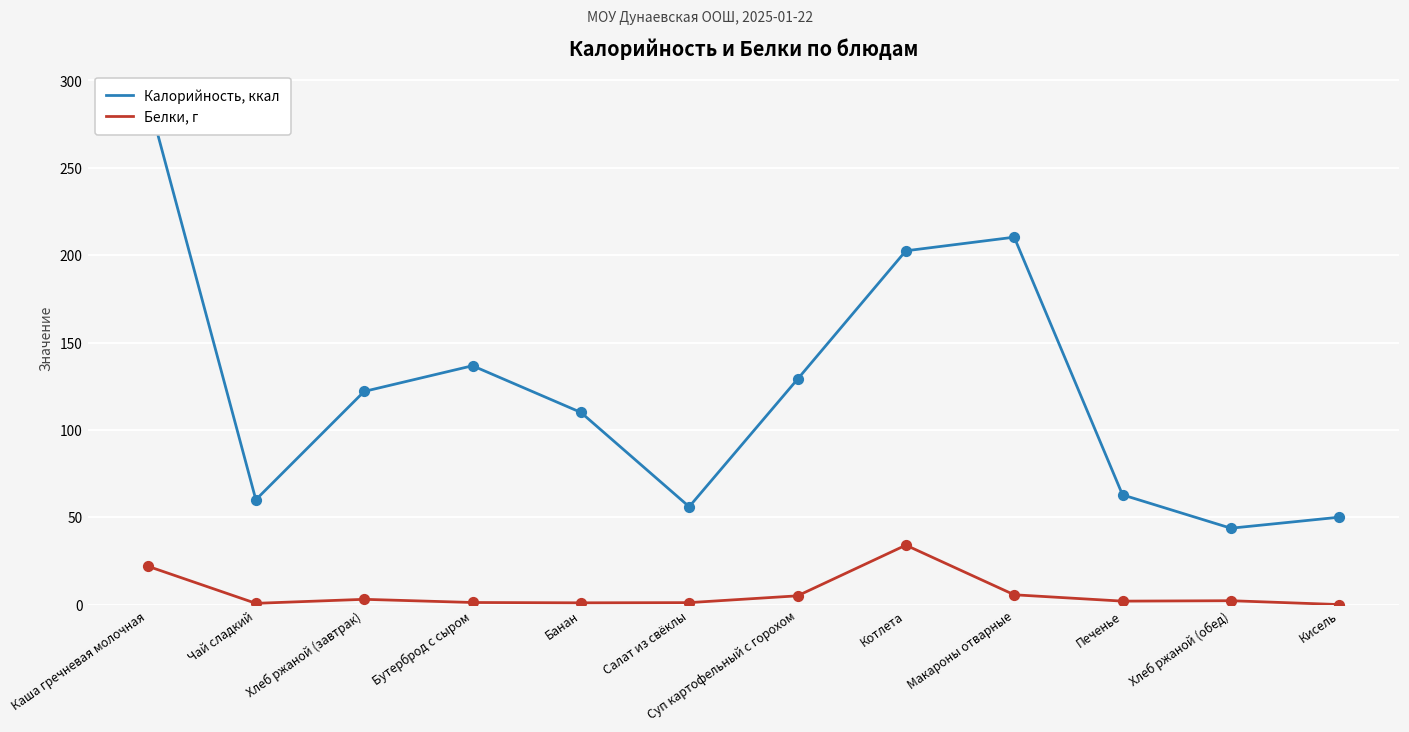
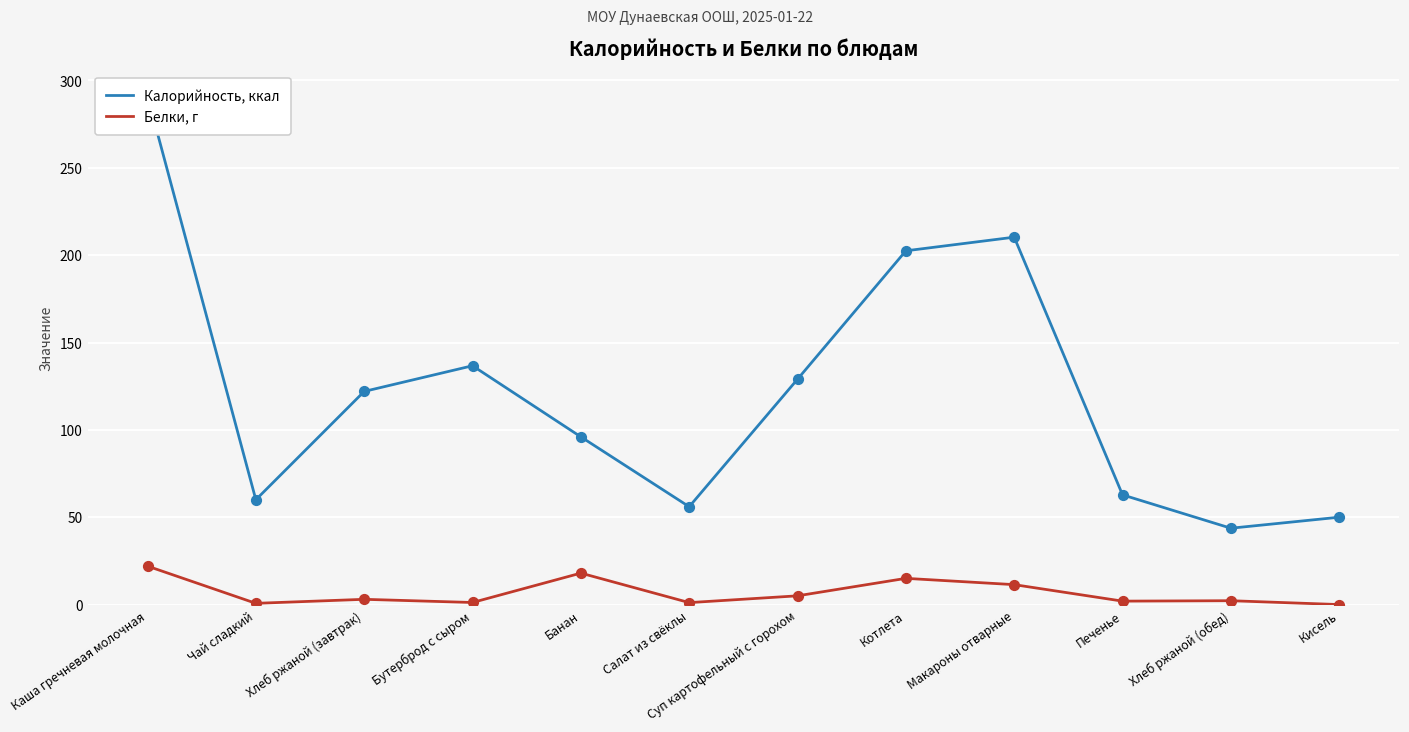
Калорийность, ккал, Банан: 110 -> 96
Белки, г, Банан: 1 -> 18
Белки, г, Котлета: 34 -> 15
Белки, г, Макароны отварные: 6 -> 11
